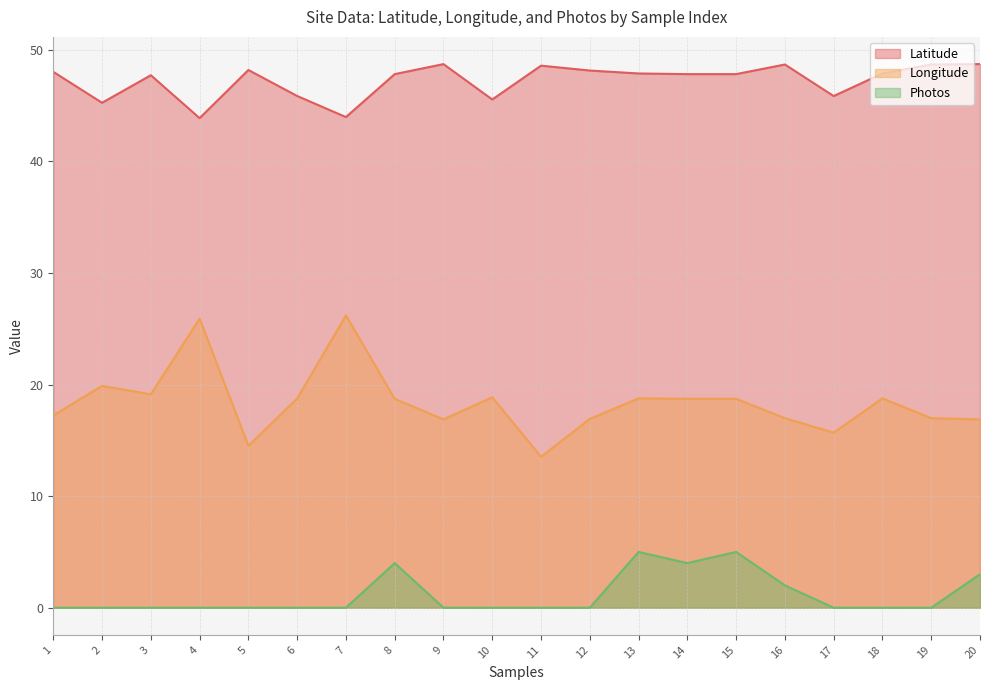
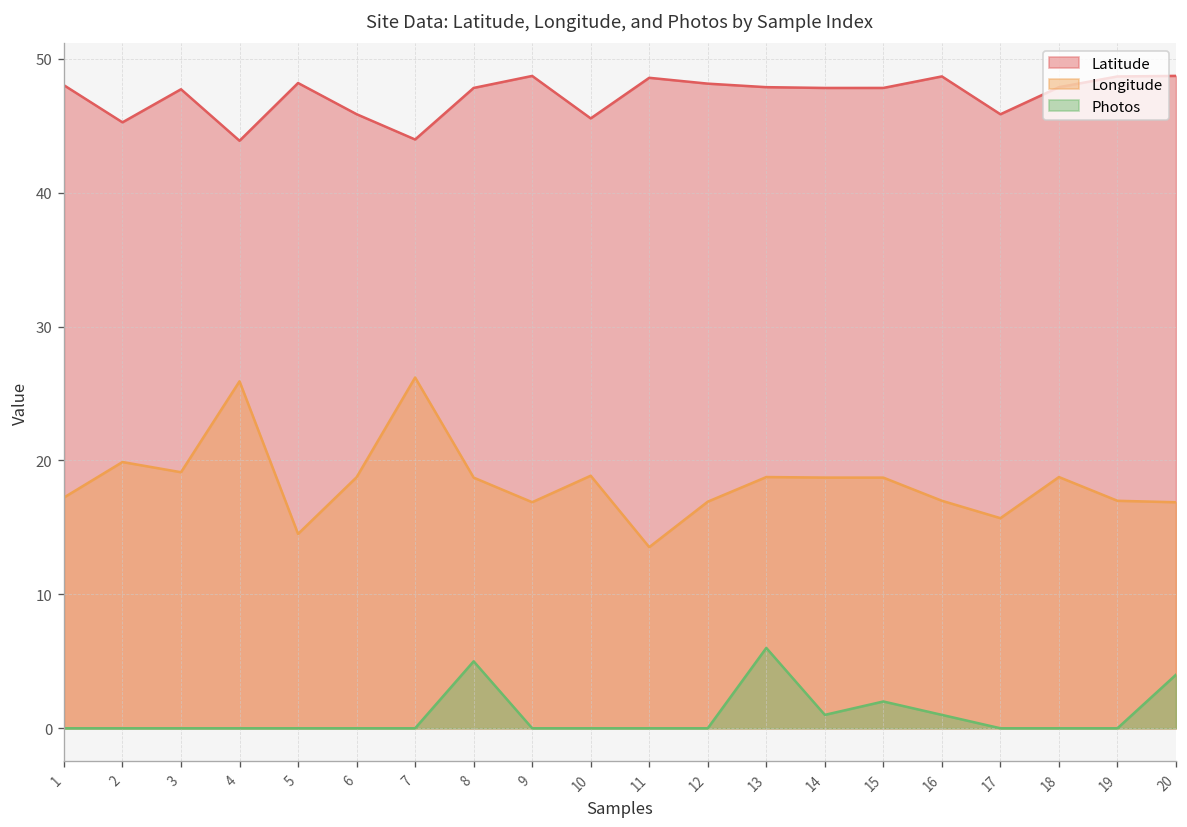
Photos, 8: 4 -> 5
Photos, 13: 5 -> 6
Photos, 14: 4 -> 1
Photos, 15: 5 -> 2
Photos, 16: 2 -> 1
Photos, 20: 3 -> 4
